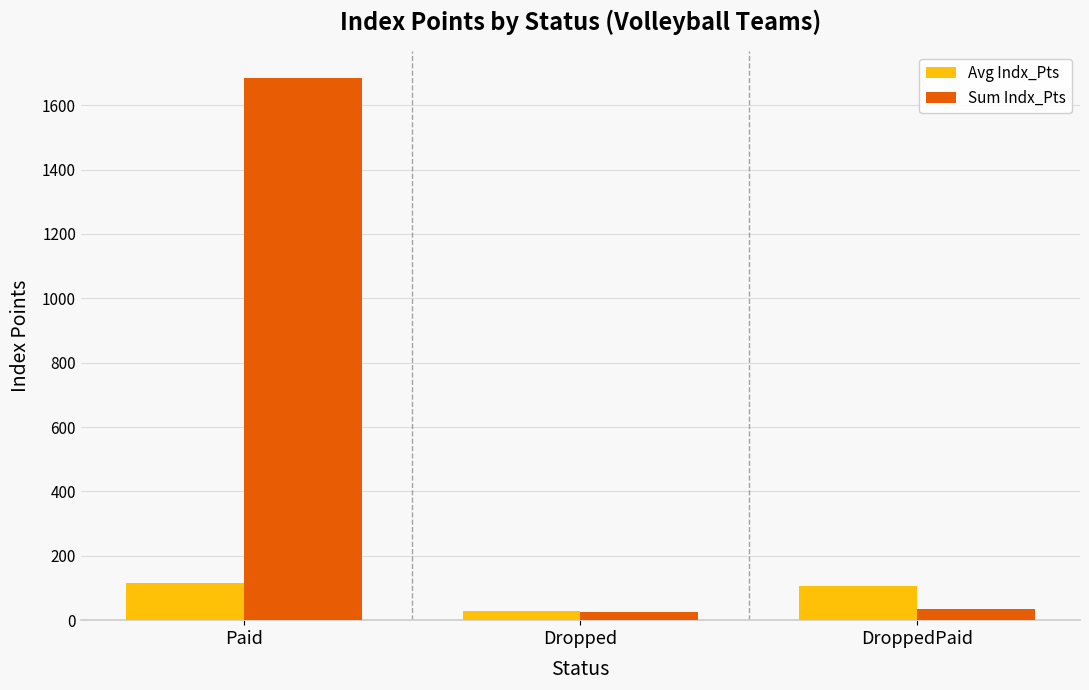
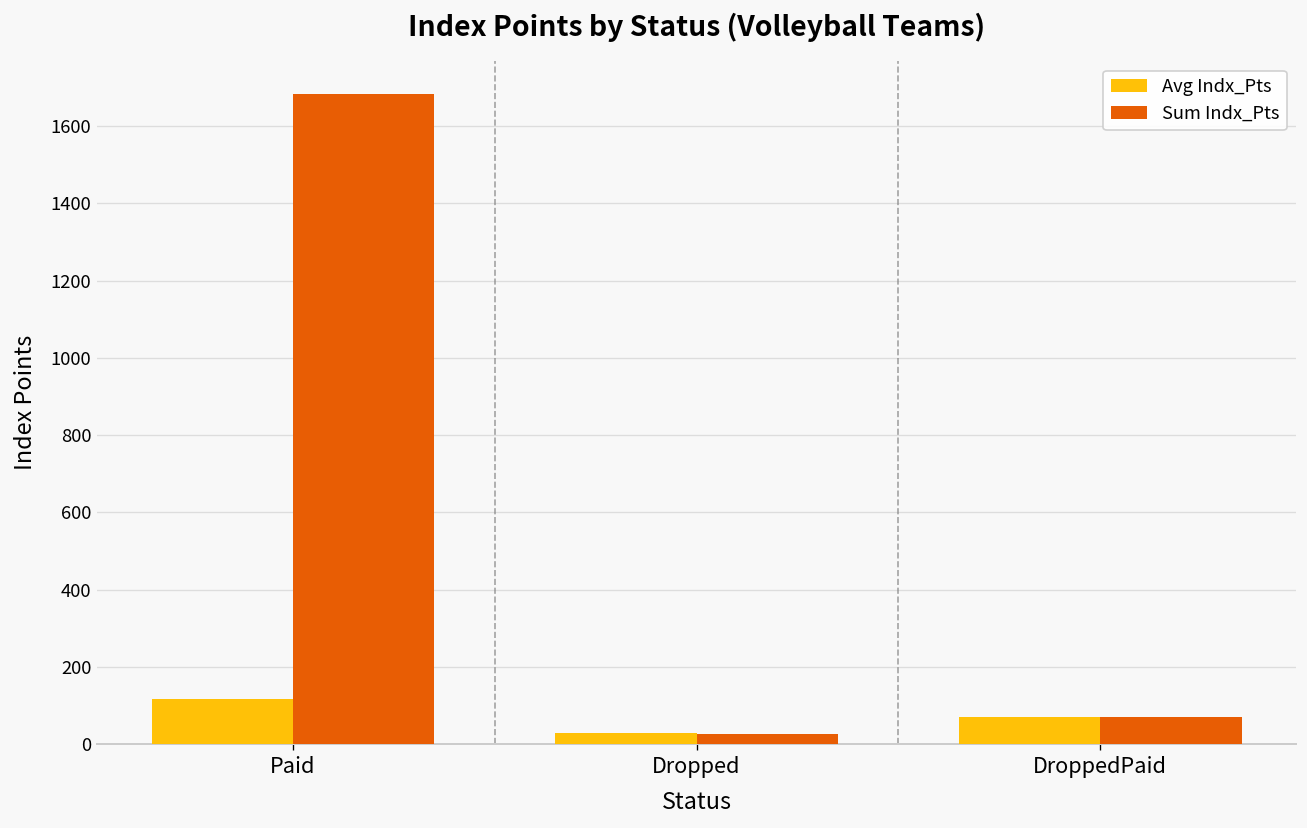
Avg Indx_Pts, DroppedPaid: 110 -> 70
Sum Indx_Pts, DroppedPaid: 30 -> 70
